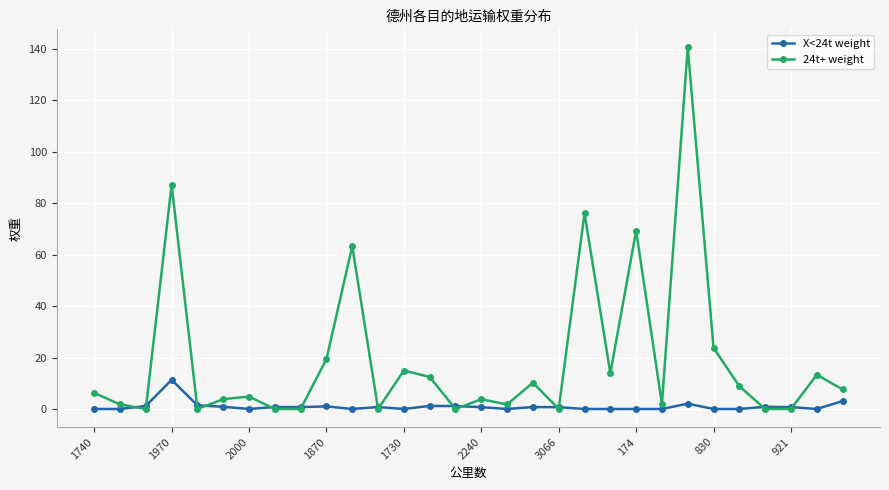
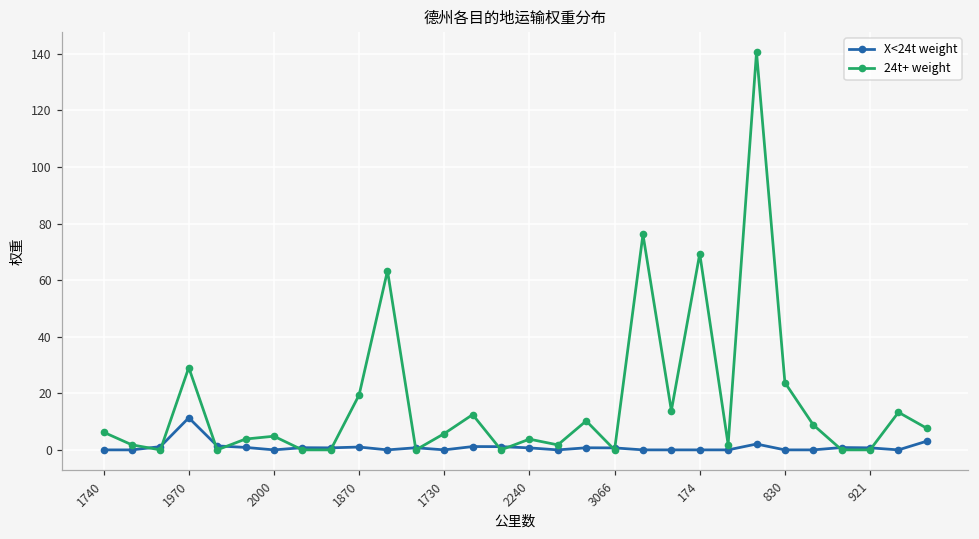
24t+ weight, 1970: 87 -> 29
24t+ weight, 1730: 15 -> 6
